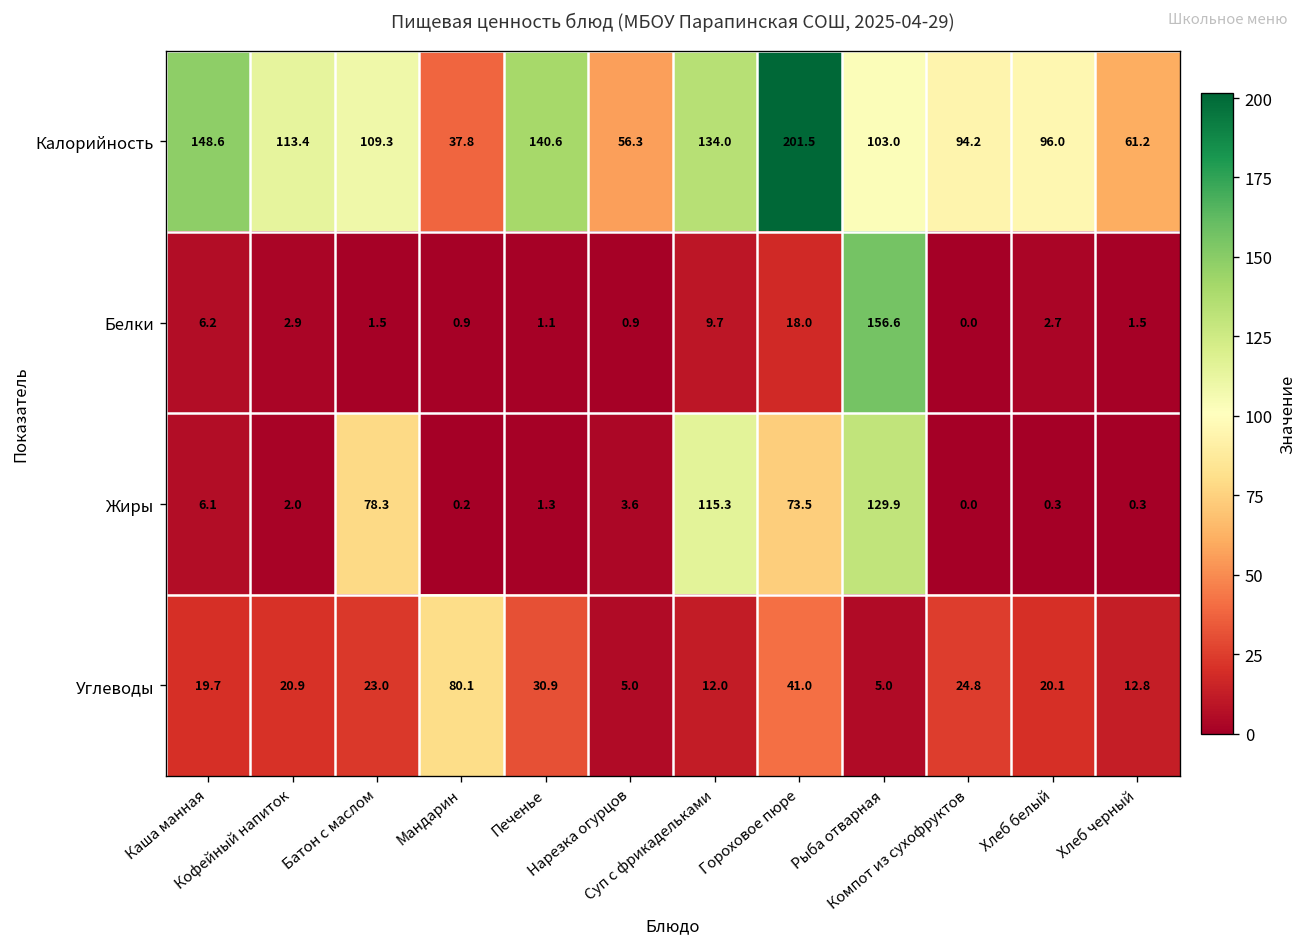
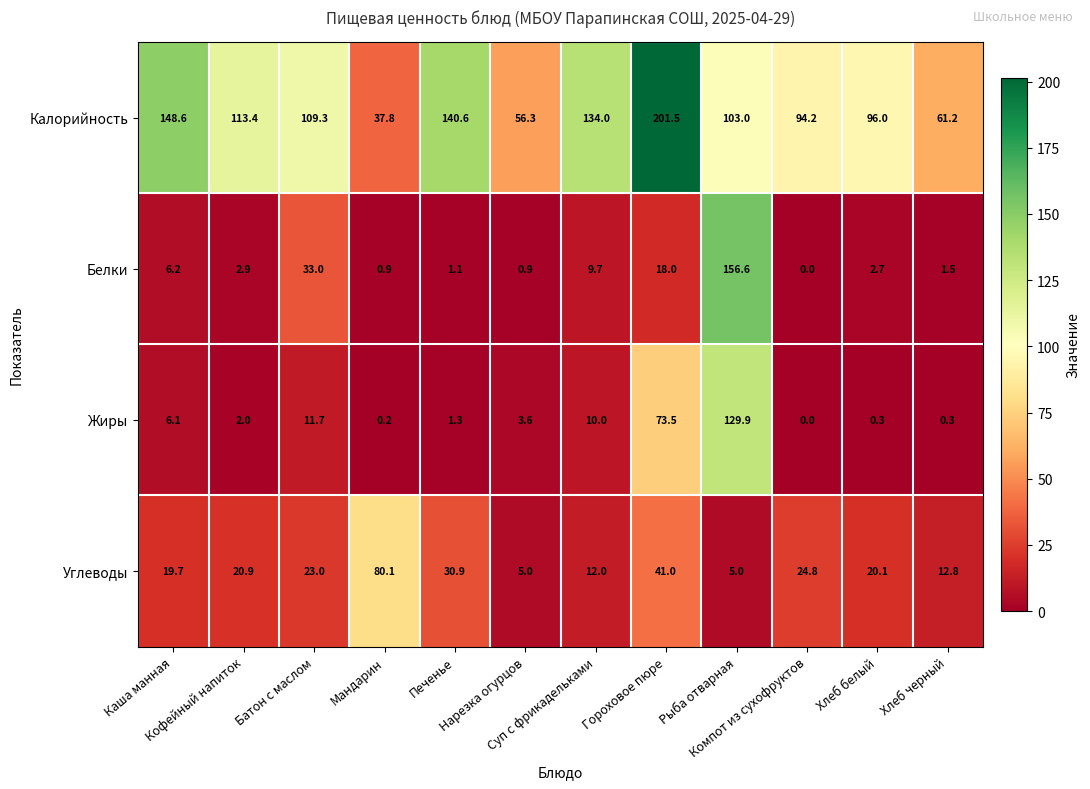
Белки, Батон с маслом: 1.5 -> 33.0
Жиры, Батон с маслом: 78.3 -> 11.7
Жиры, Суп с фрикадельками: 115.3 -> 10.0
